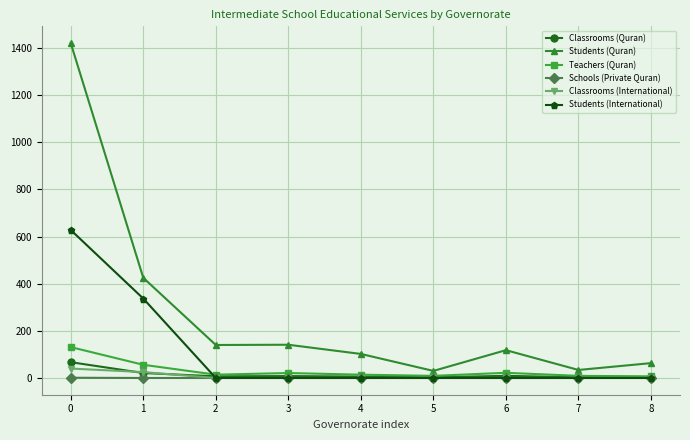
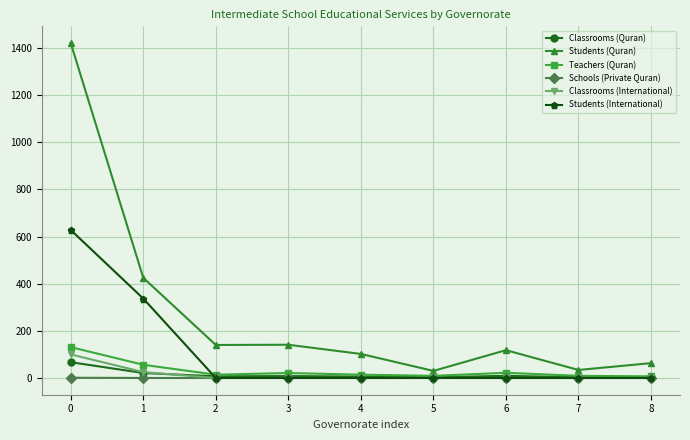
Classrooms (International), 0: 40 -> 100
